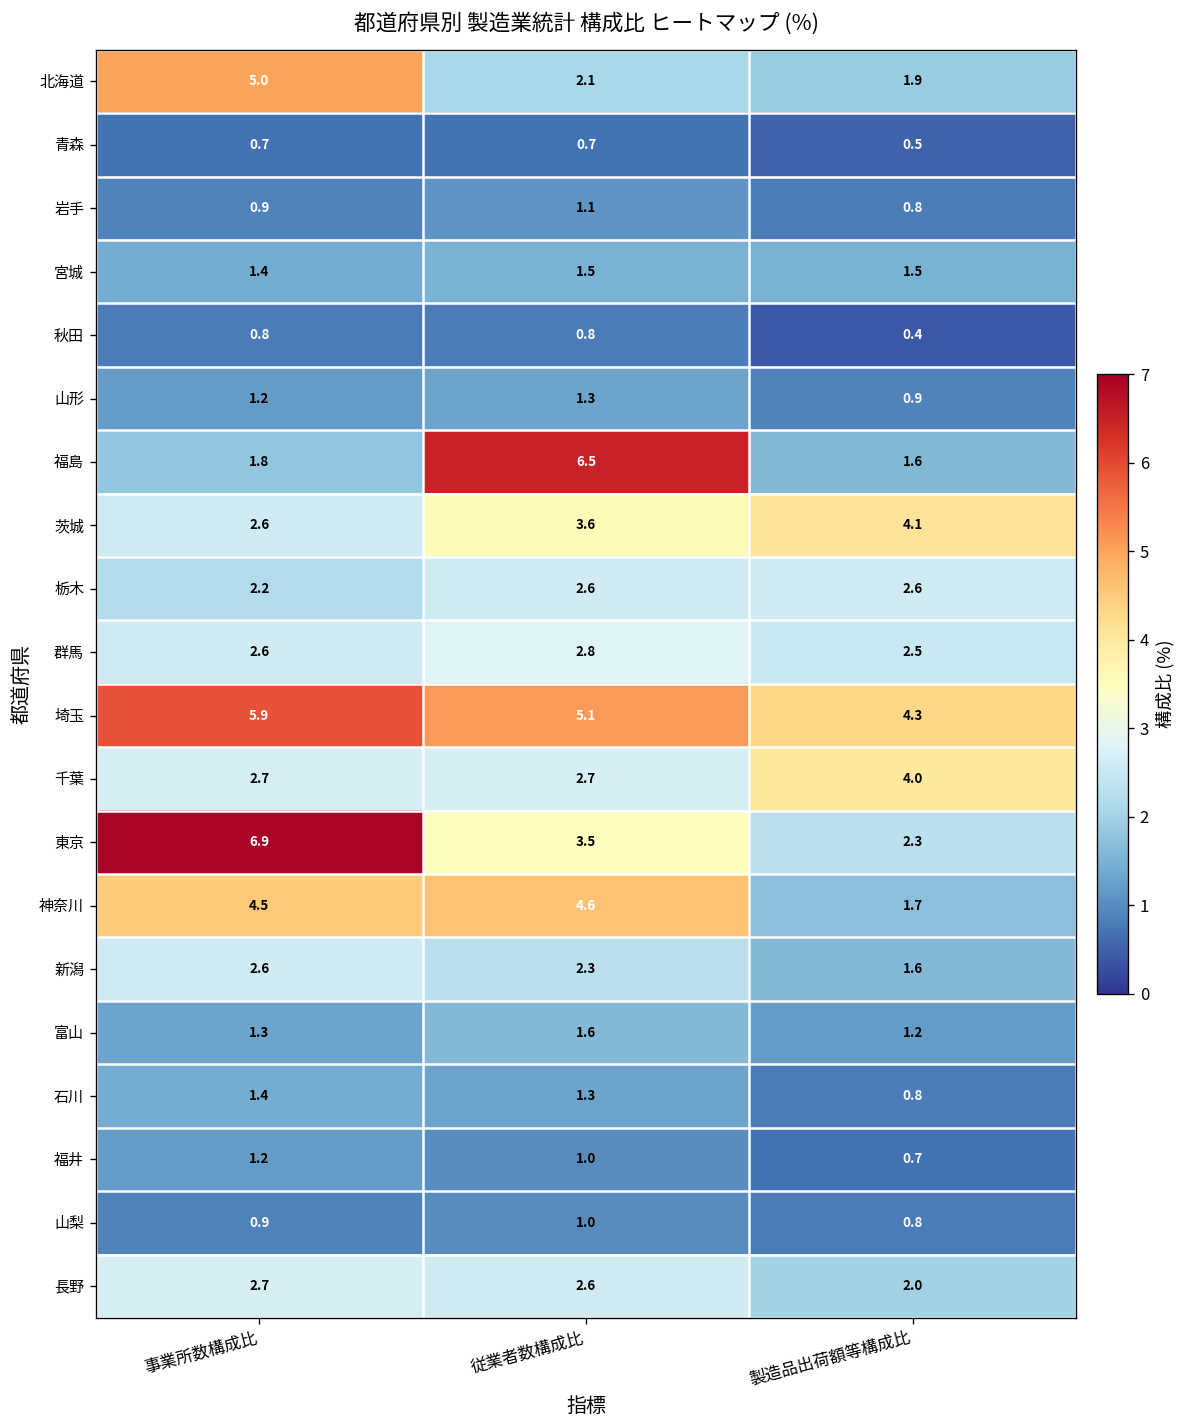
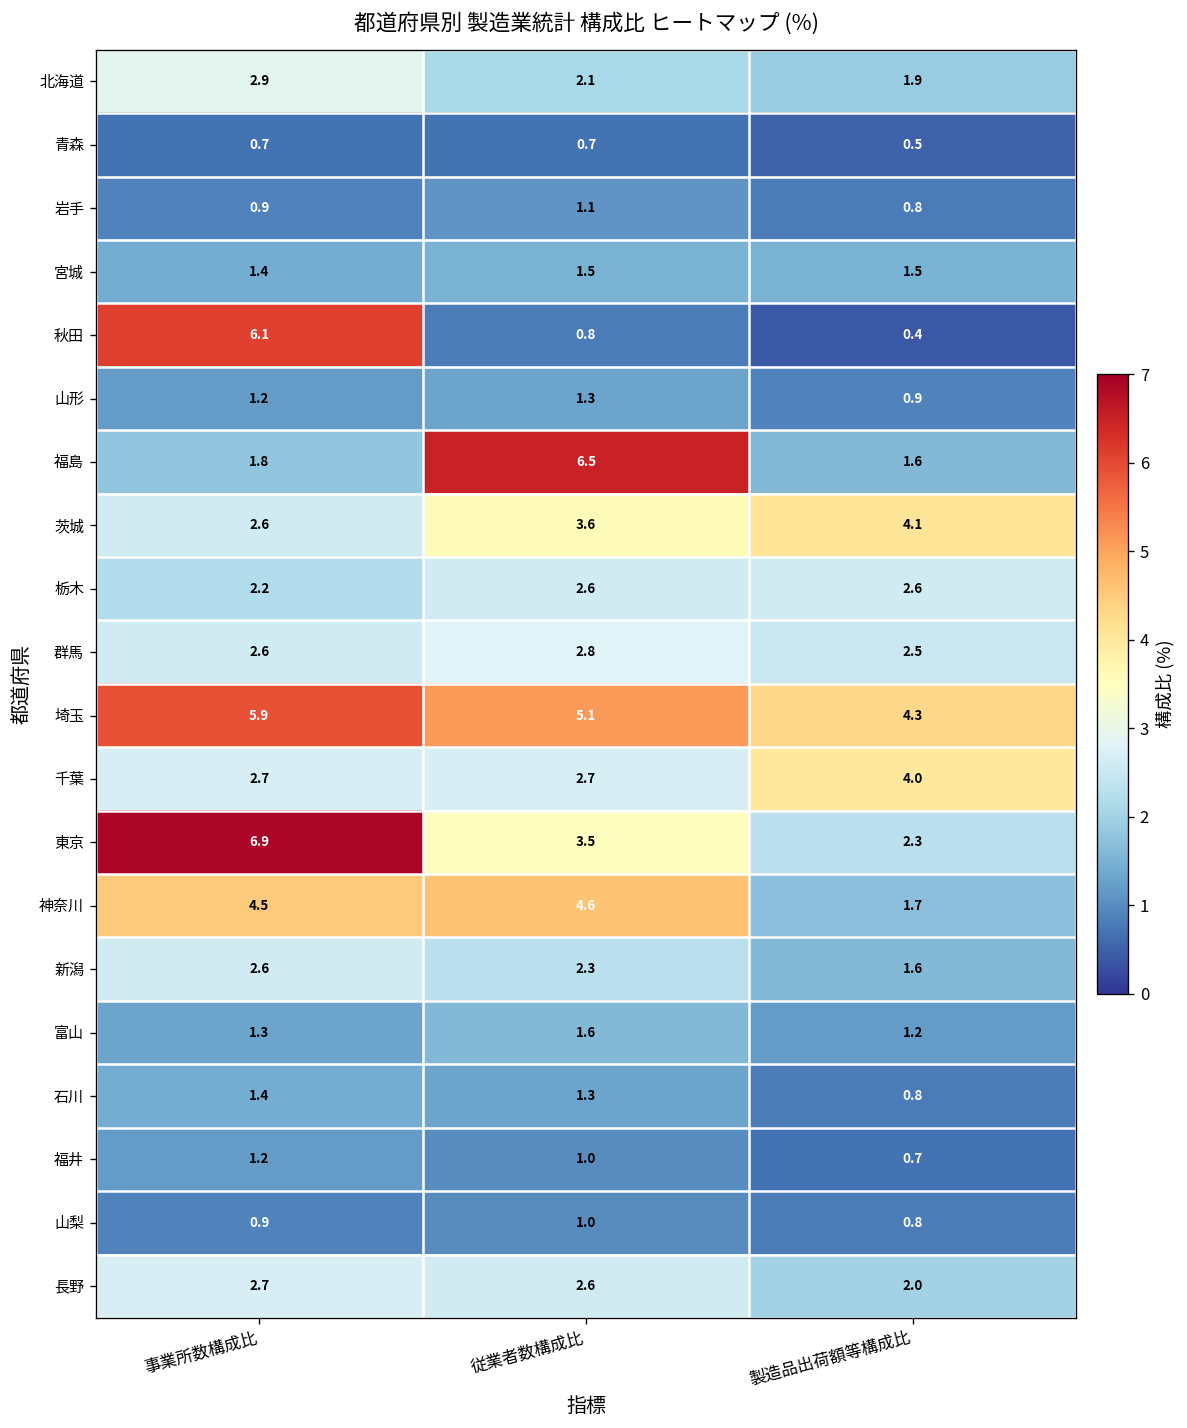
北海道, 事業所数構成比: 5.0 -> 2.9
秋田, 事業所数構成比: 0.8 -> 6.1
